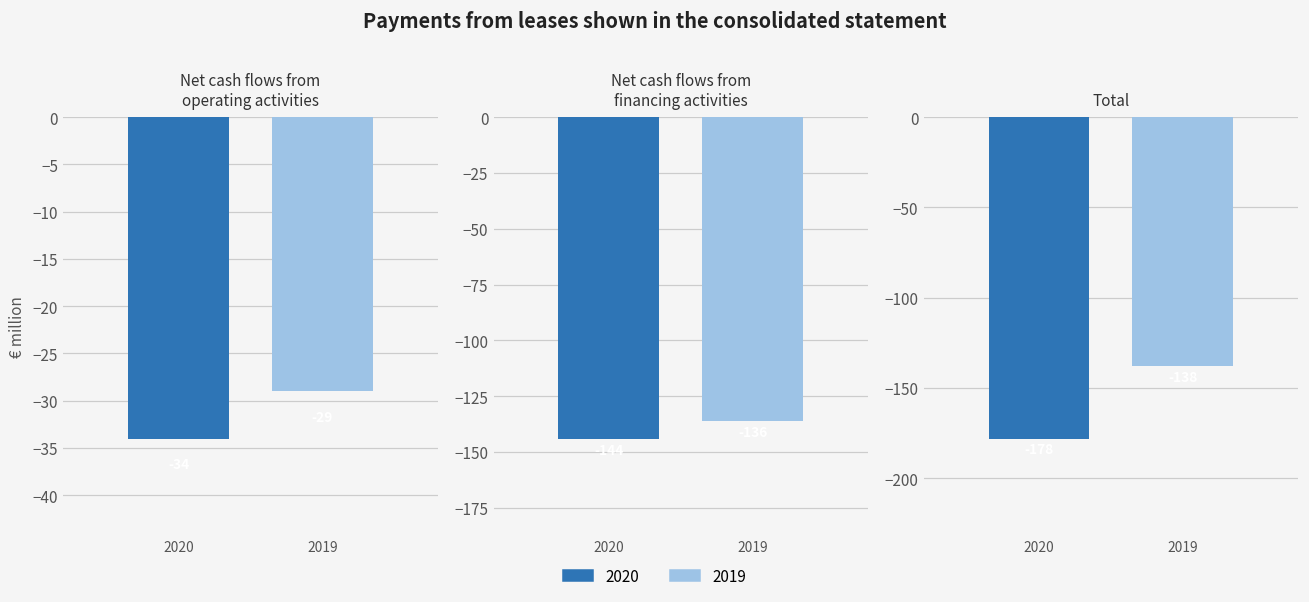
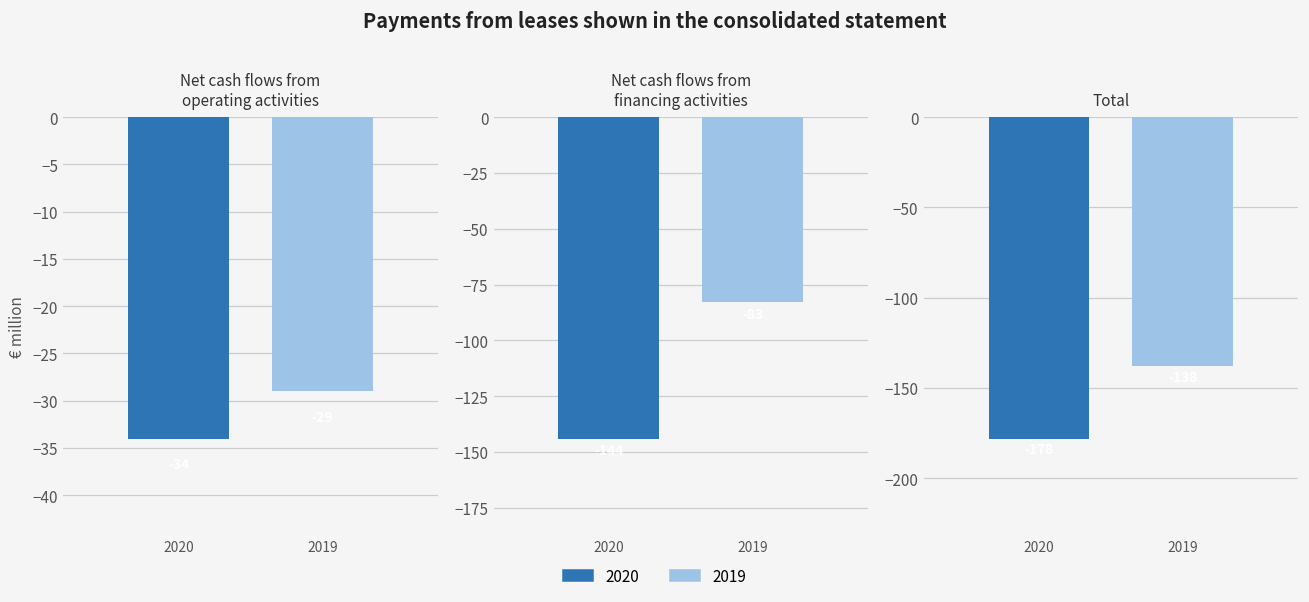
Net cash flows from financing activities, 2019: -136 -> -83
